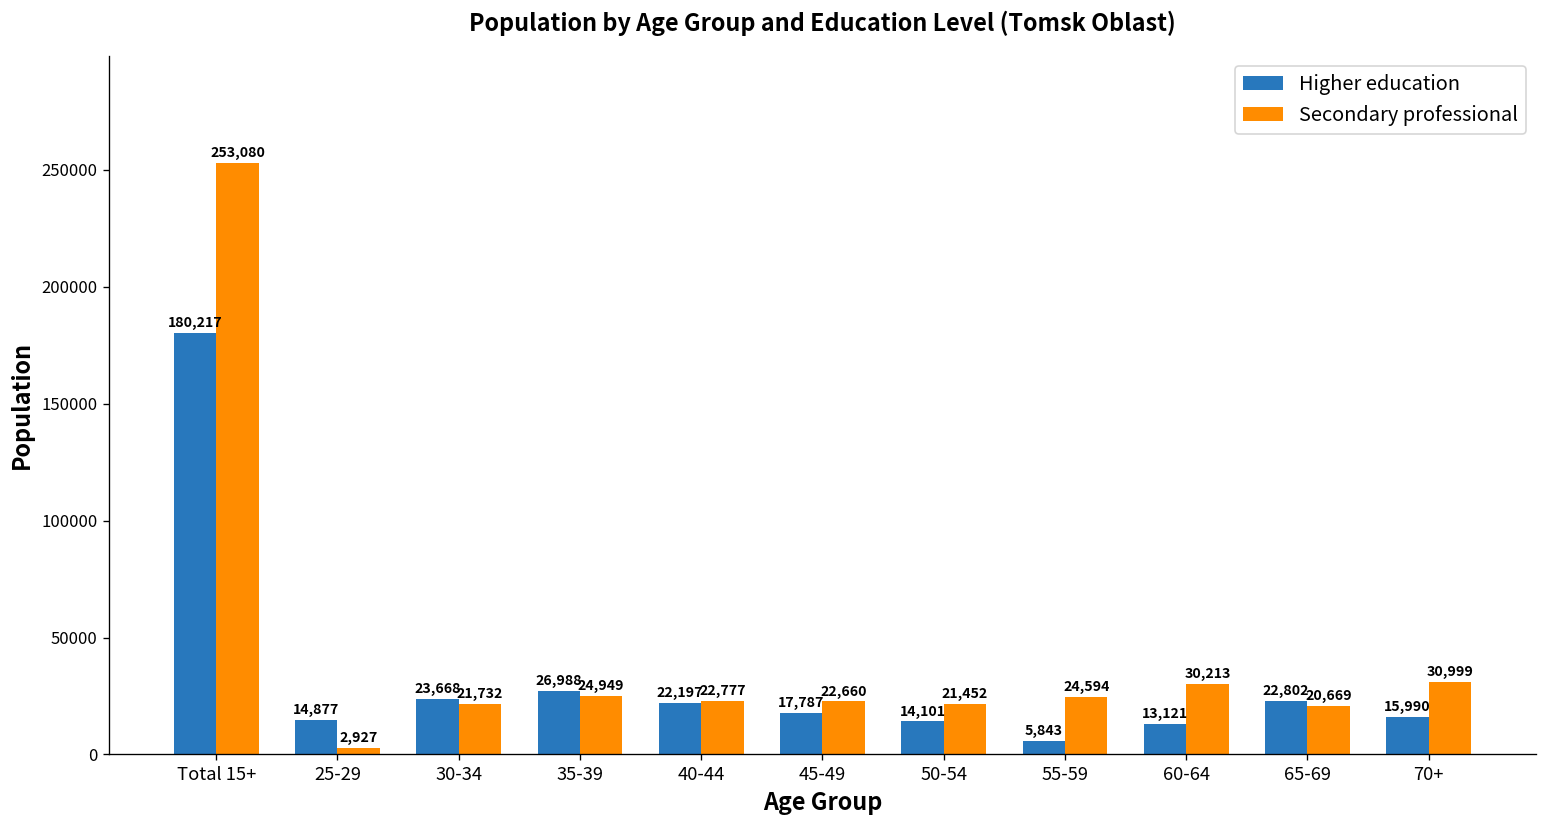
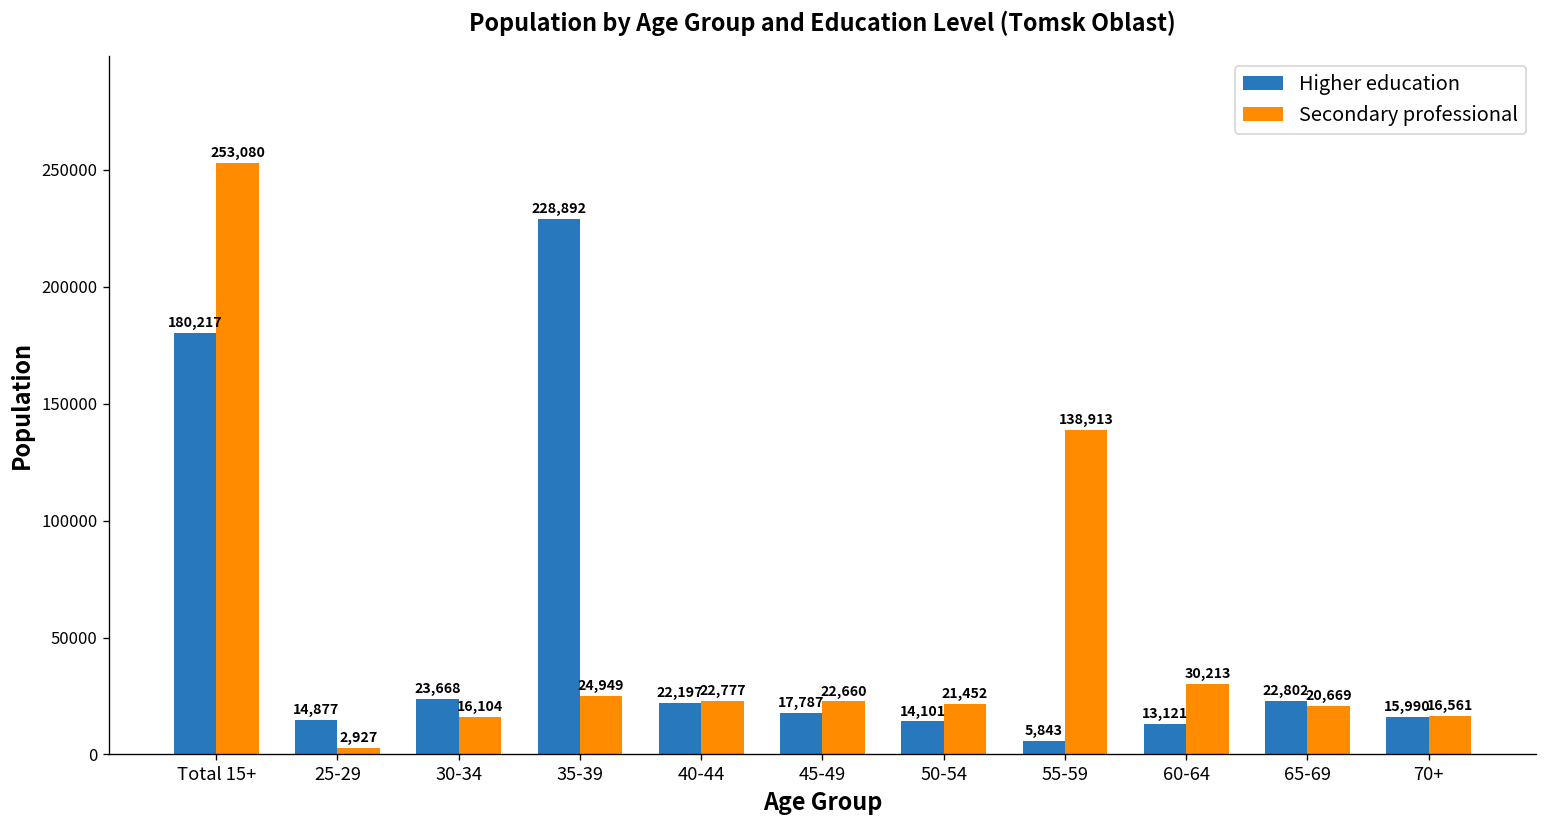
Secondary professional, 30-34: 21,732 -> 16,104
Higher education, 35-39: 26,988 -> 228,892
Secondary professional, 55-59: 24,594 -> 138,913
Secondary professional, 70+: 30,999 -> 16,561
